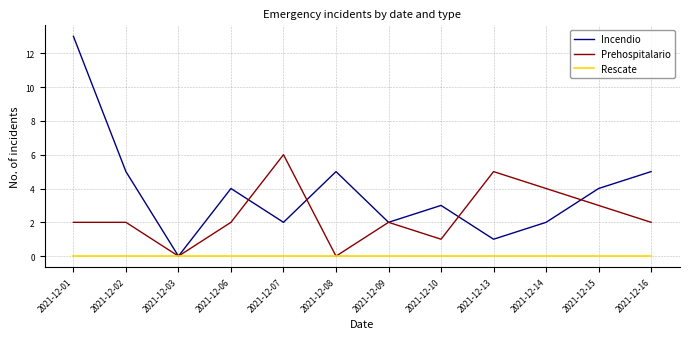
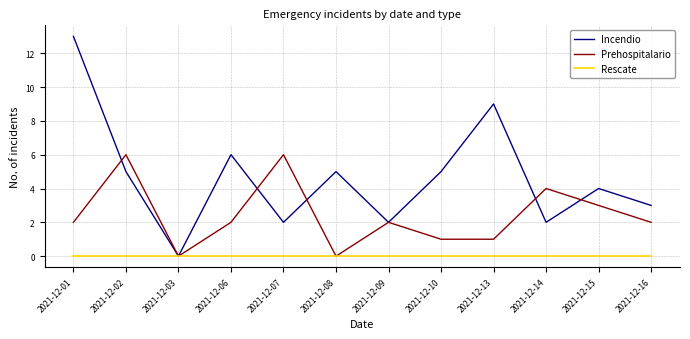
Prehospitalario, 2021-12-02: 2 -> 6
Incendio, 2021-12-06: 4 -> 6
Incendio, 2021-12-10: 3 -> 5
Incendio, 2021-12-13: 1 -> 9
Prehospitalario, 2021-12-13: 5 -> 1
Incendio, 2021-12-16: 5 -> 3
